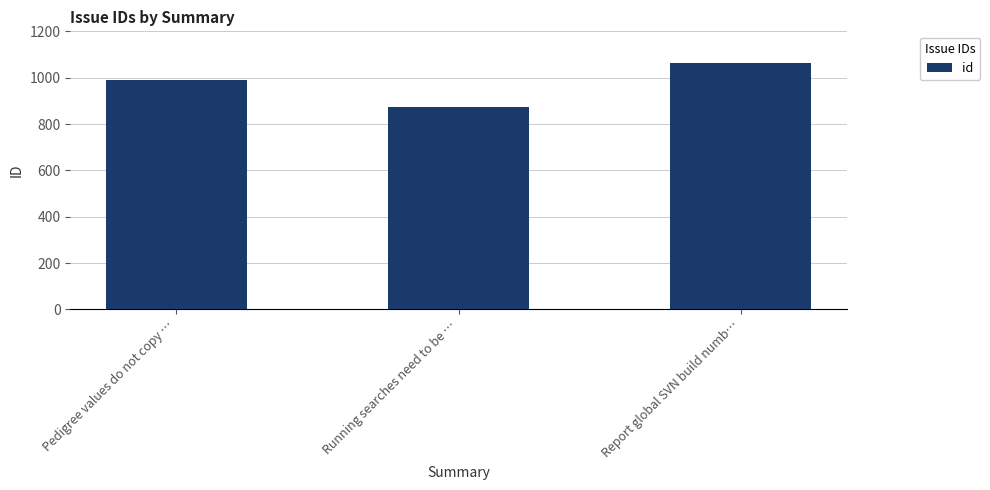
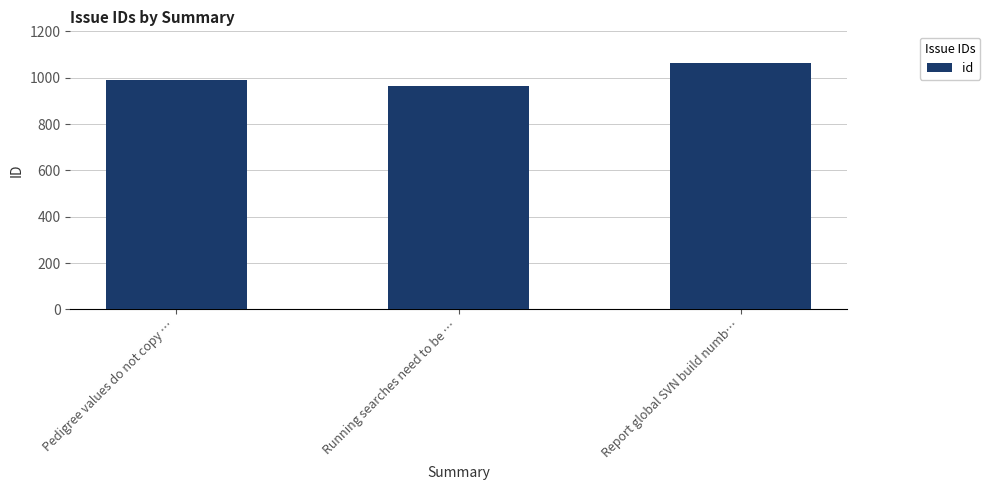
Running searches need to be …: 880 -> 970
